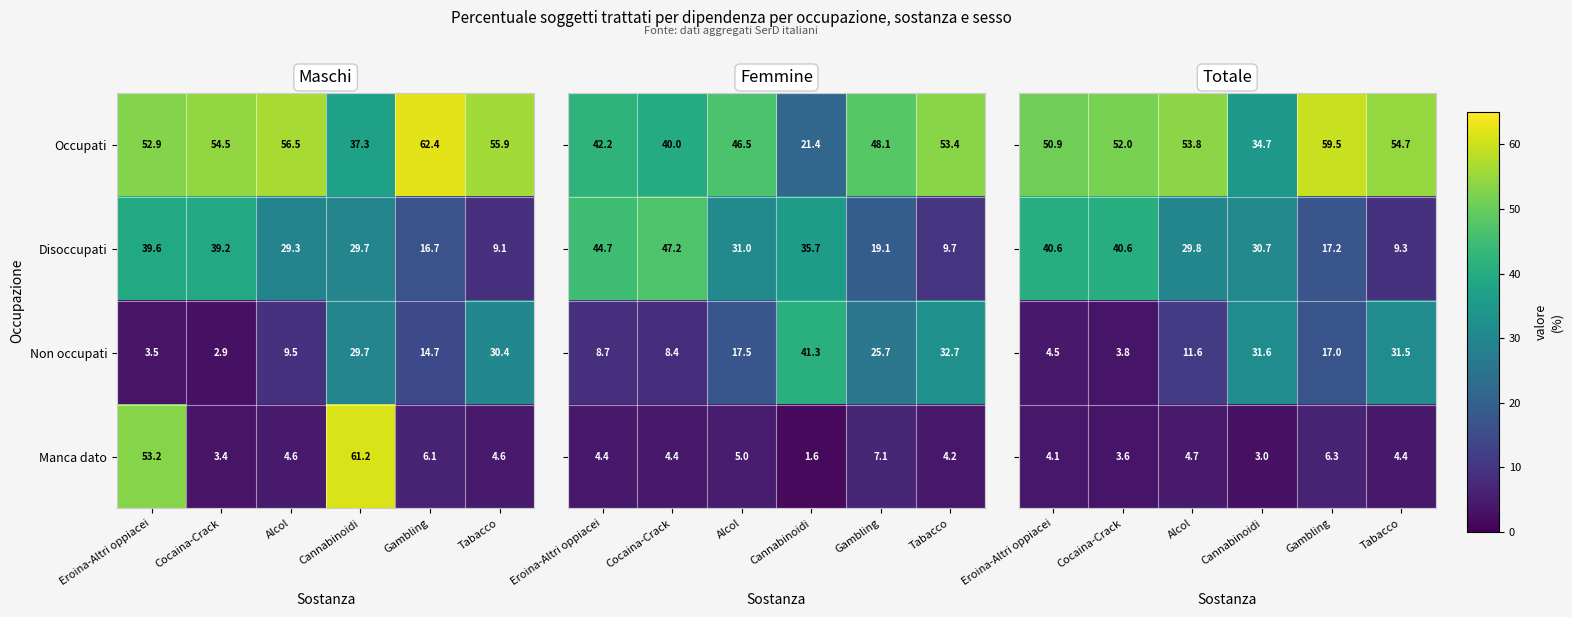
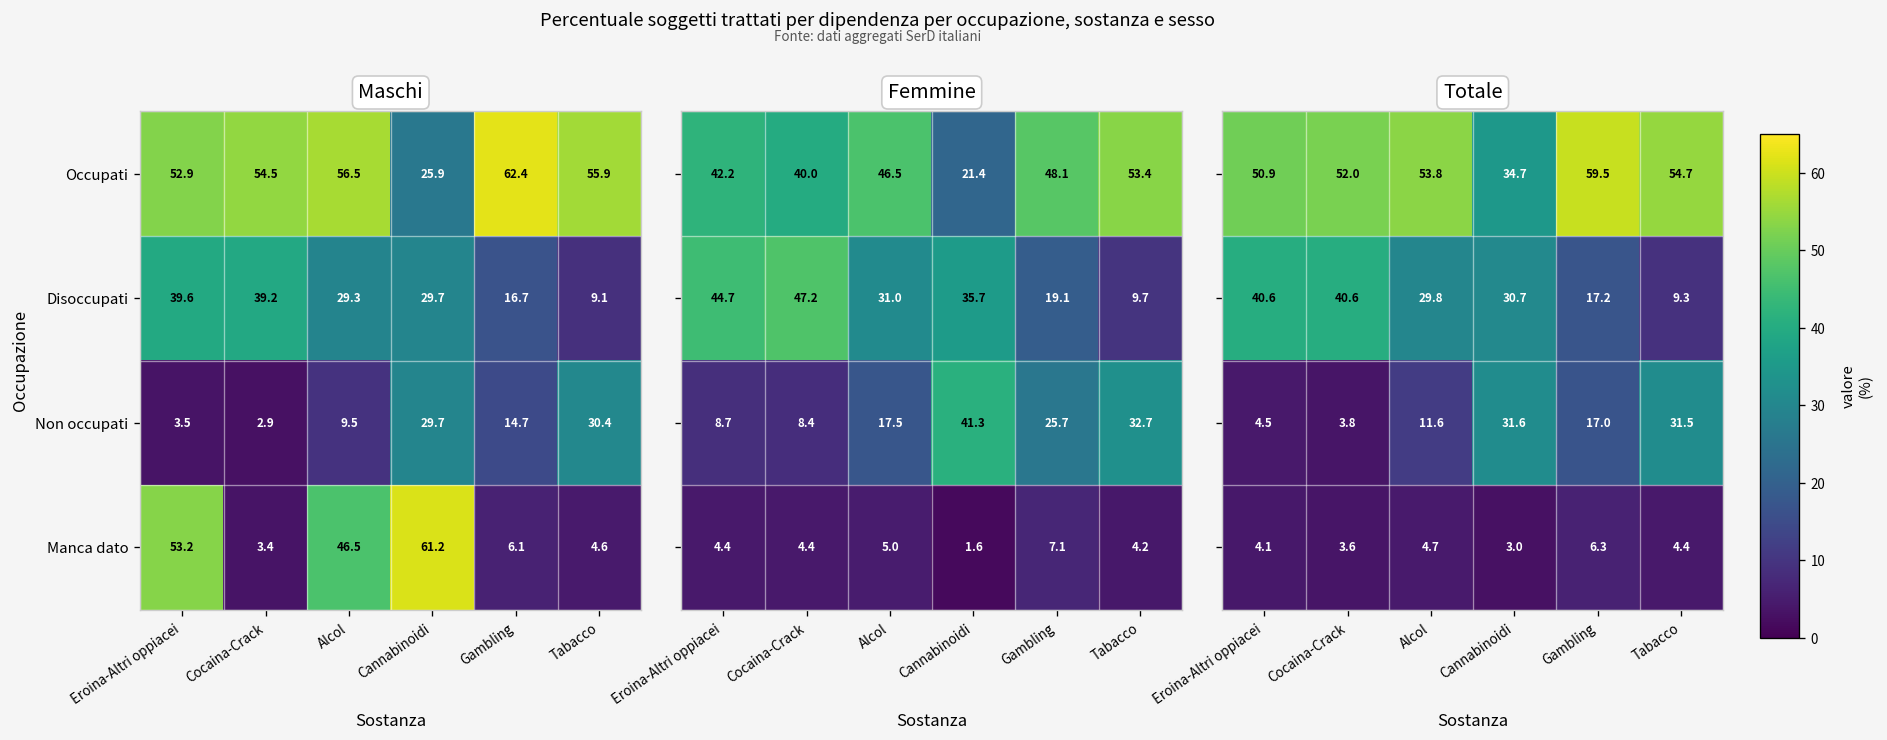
Maschi, Occupati, Cannabinoidi: 37.3 -> 25.9
Maschi, Manca dato, Alcol: 4.6 -> 46.5
